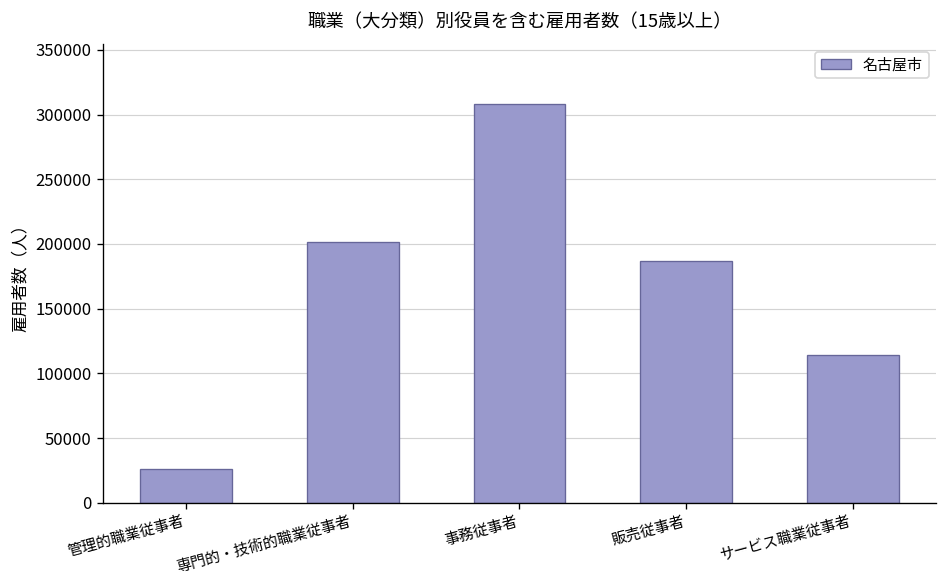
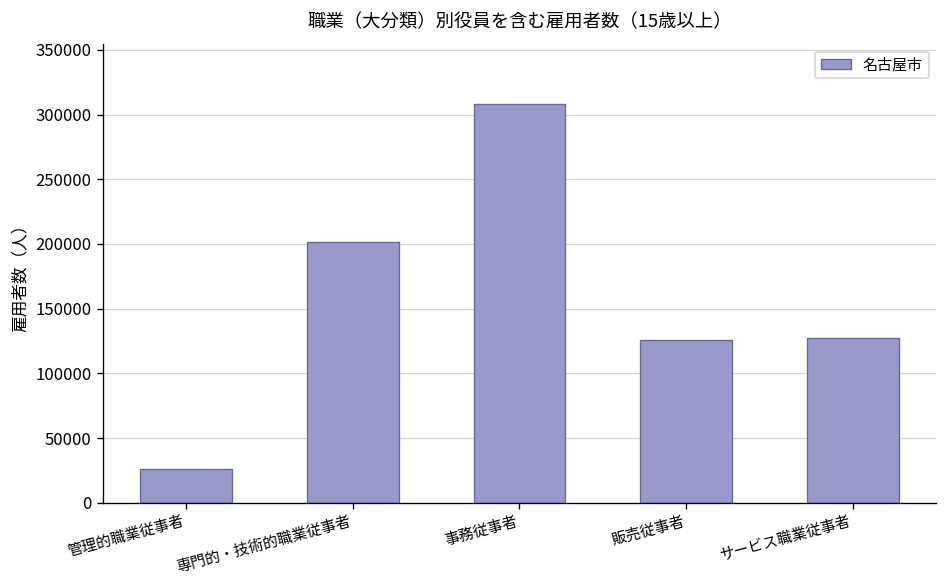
販売従事者: 187000 -> 126000
サービス職業従事者: 114000 -> 127000
